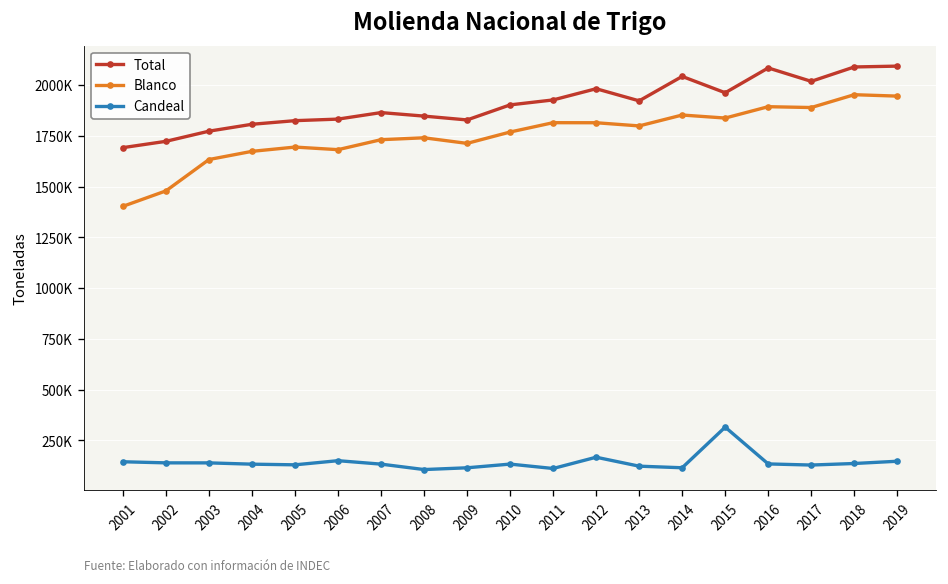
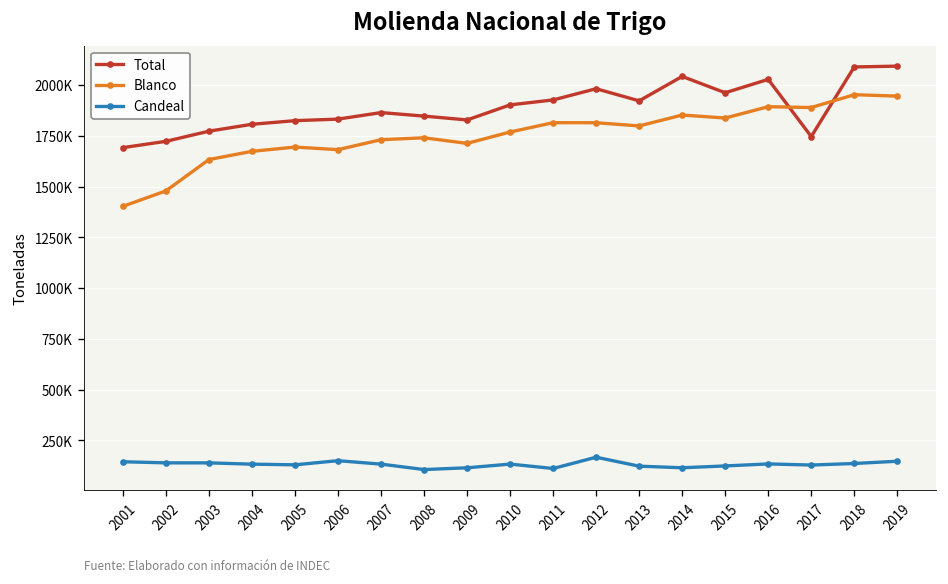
Candeal, 2015: 320000 -> 120000
Total, 2016: 2080000 -> 2030000
Total, 2017: 2020000 -> 1750000
